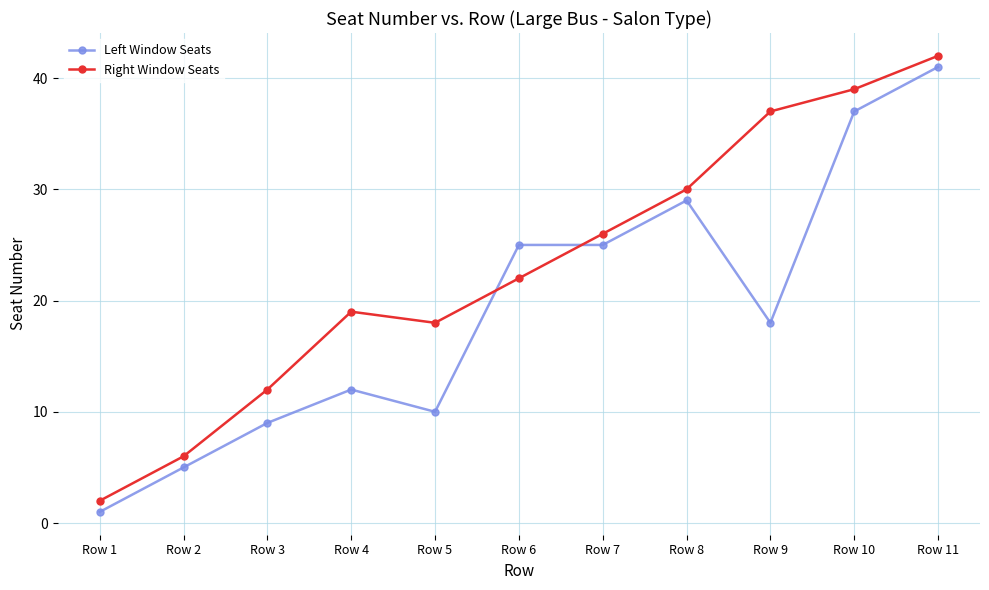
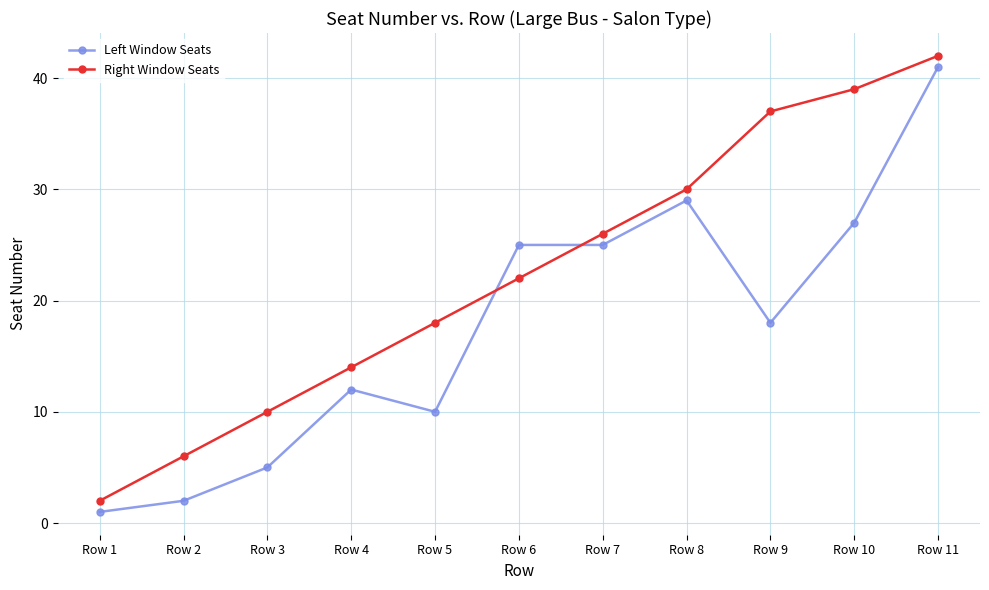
Left Window Seats, Row 2: 5 -> 2
Left Window Seats, Row 3: 9 -> 5
Right Window Seats, Row 3: 12 -> 10
Right Window Seats, Row 4: 19 -> 14
Left Window Seats, Row 10: 37 -> 27
